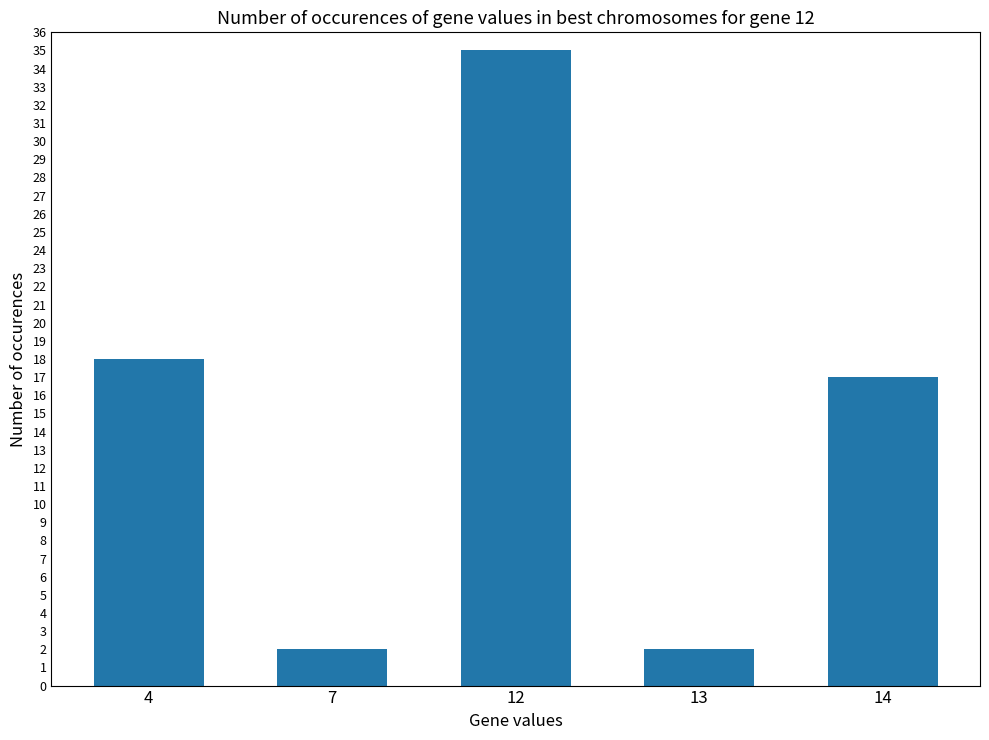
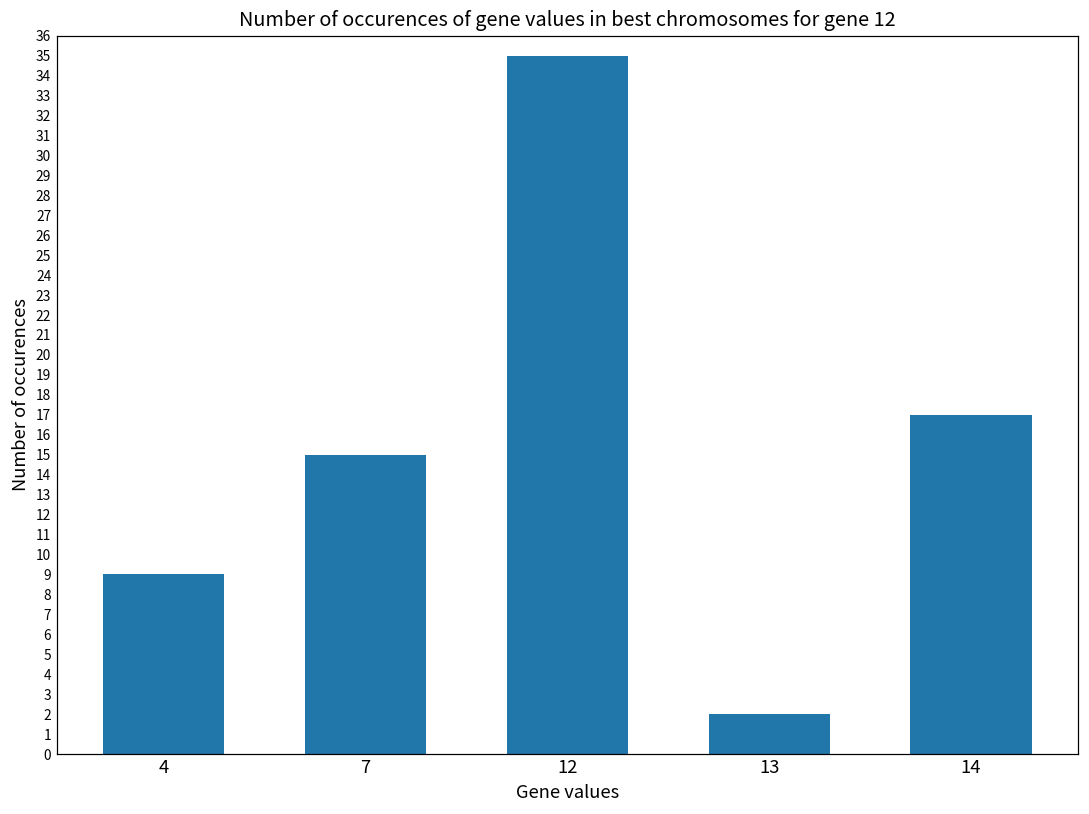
4: 18 -> 9
7: 2 -> 15
